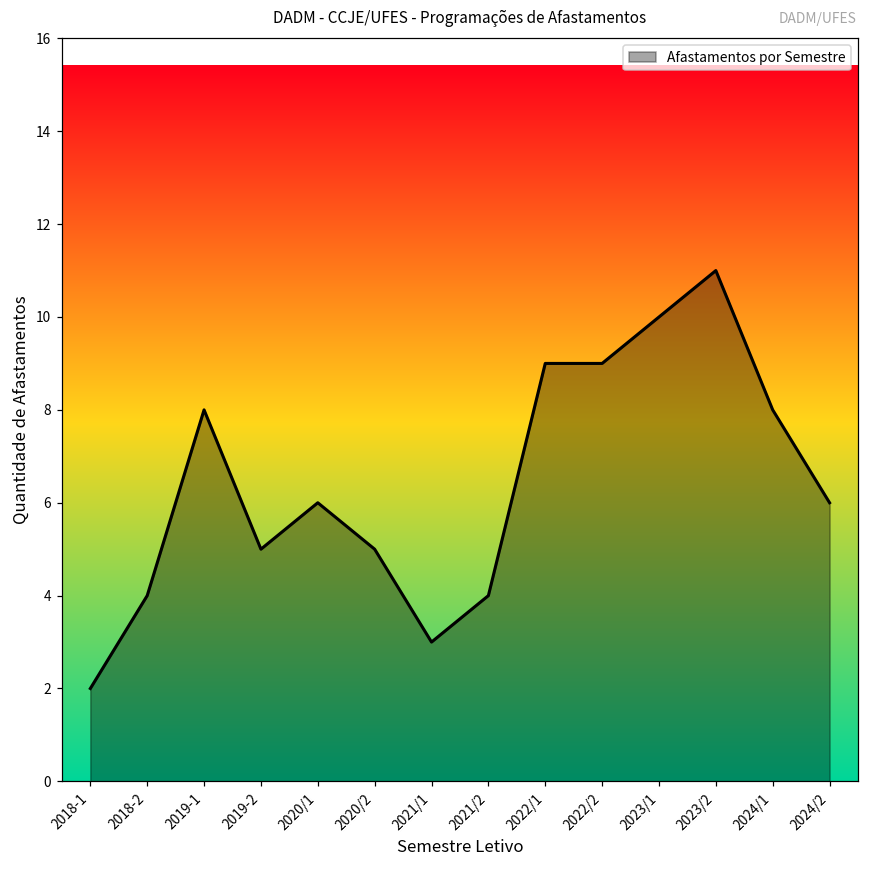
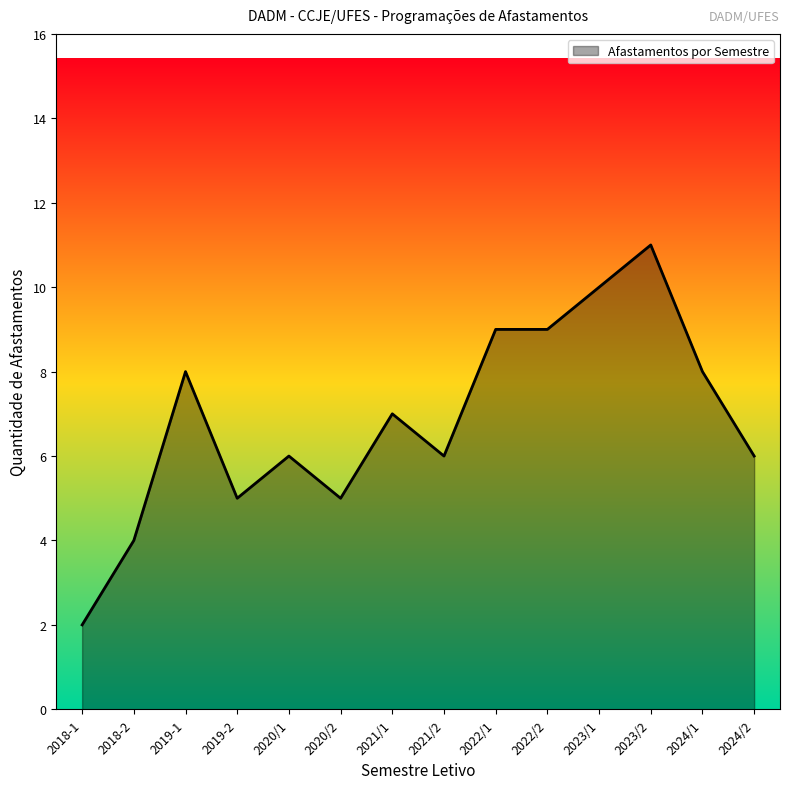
2021/1: 3 -> 7
2021/2: 4 -> 6
